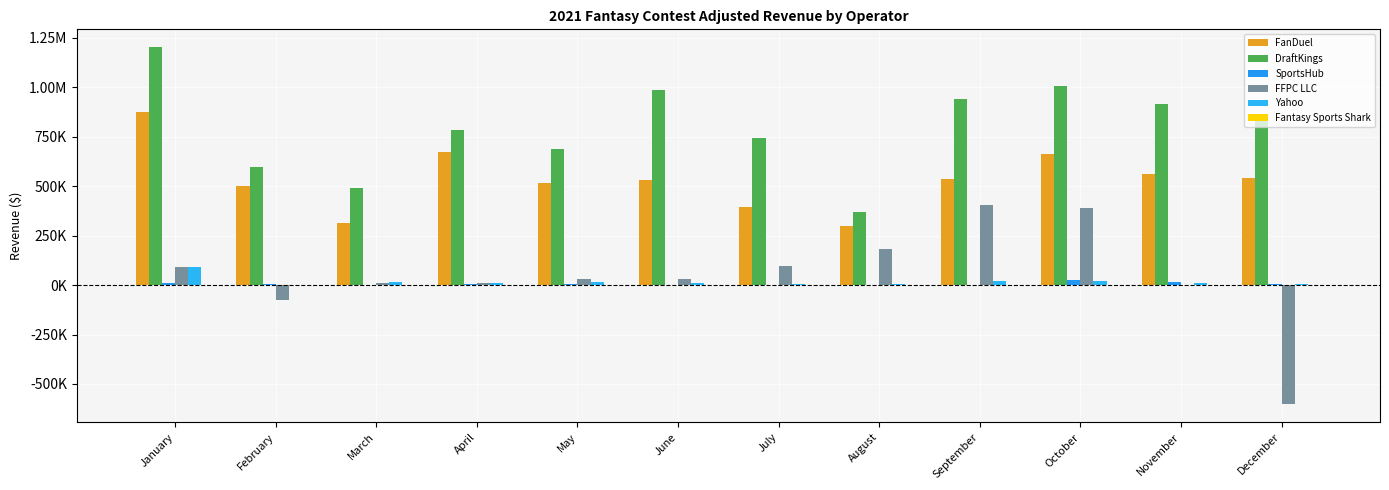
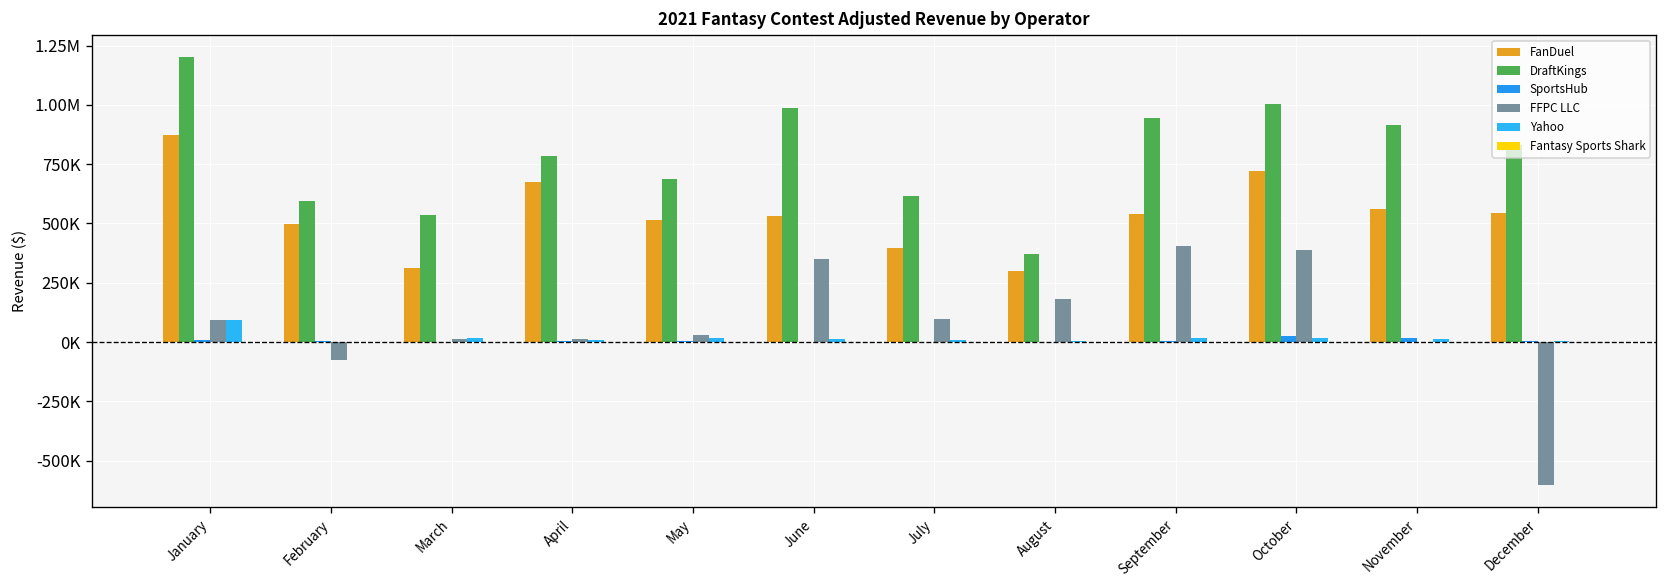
DraftKings, March: 490000 -> 540000
FFPC LLC, June: 30000 -> 350000
DraftKings, July: 740000 -> 610000
FanDuel, October: 660000 -> 720000
